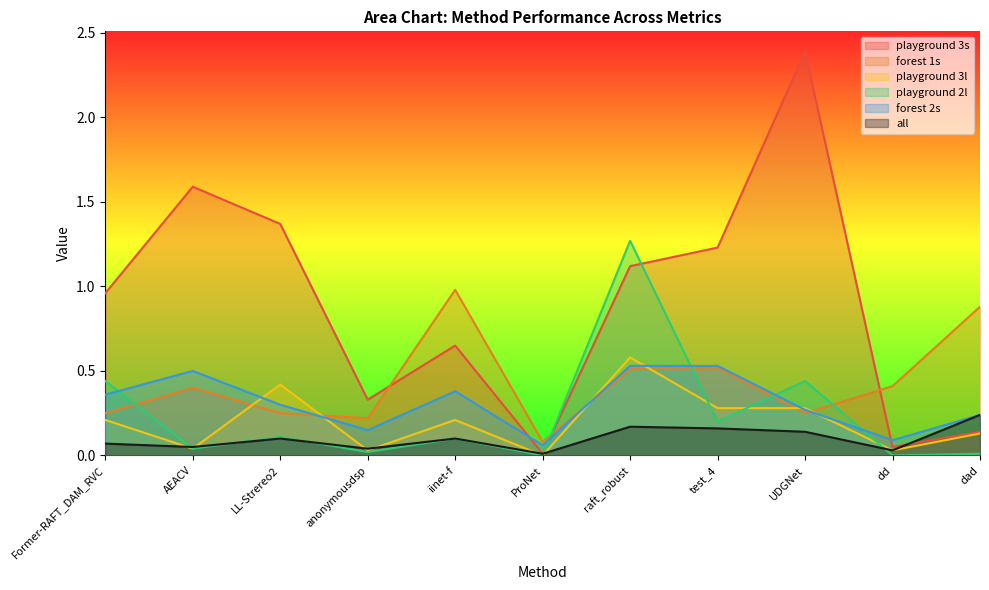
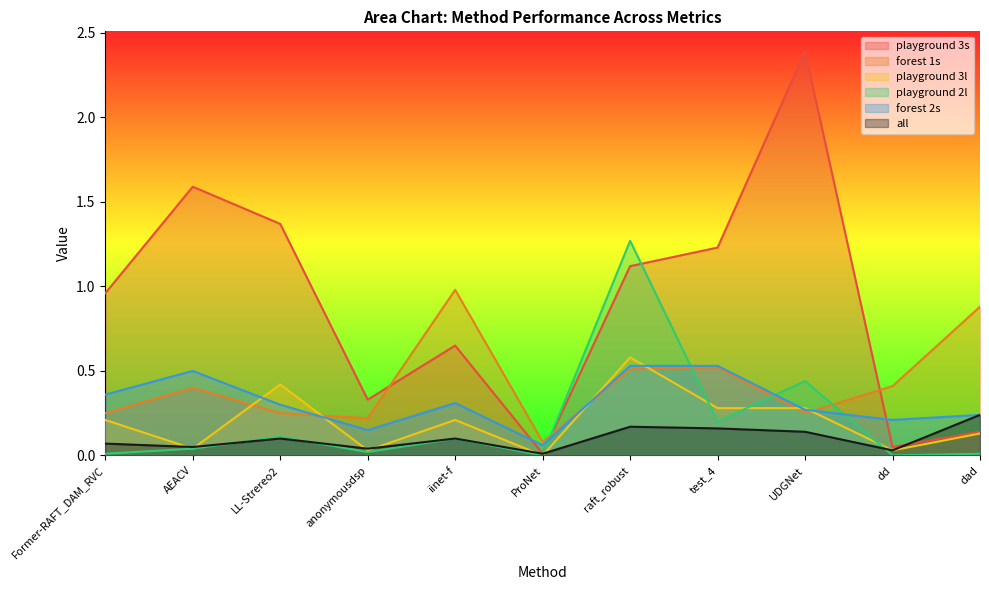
playground 2l, Former-RAFT_DAM_RVC: 0.44 -> 0.01
forest 2s, iinet-f: 0.38 -> 0.31
forest 2s, dd: 0.09 -> 0.21
